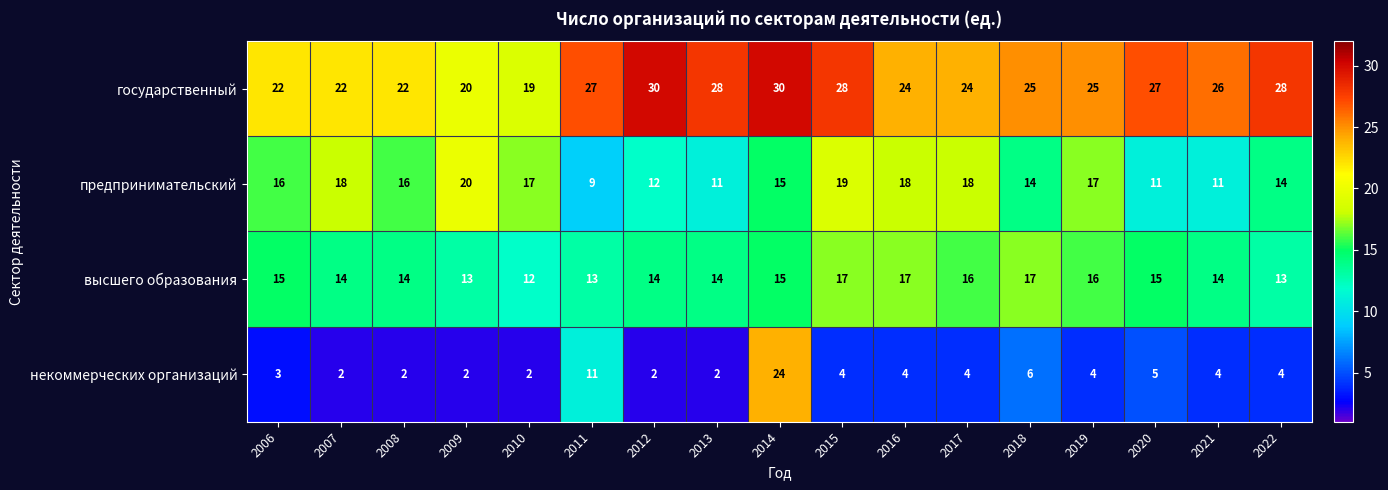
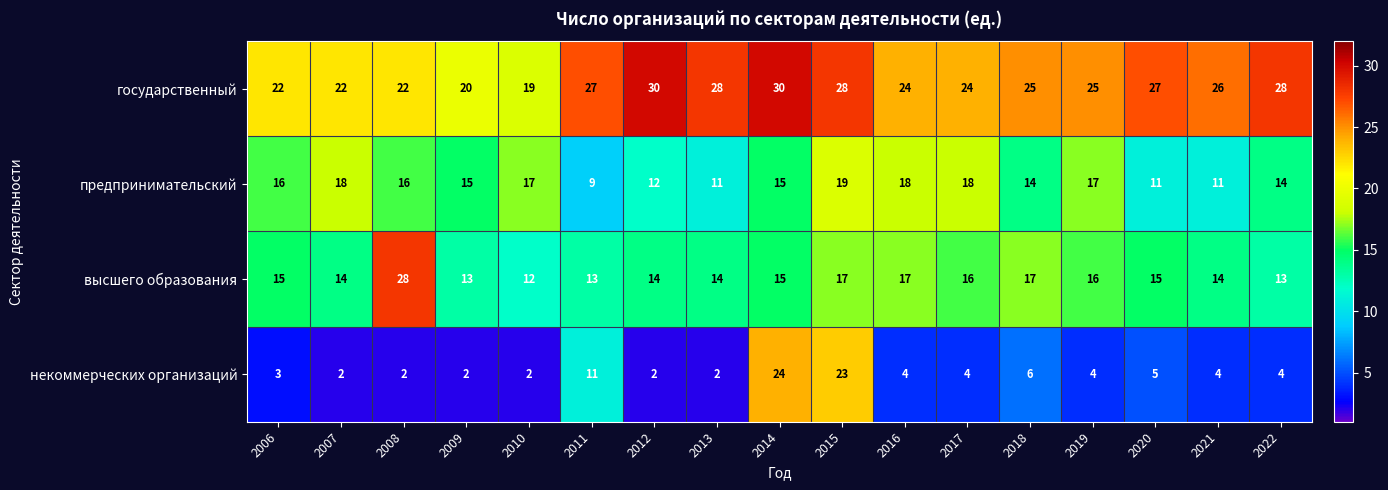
предпринимательский, 2009: 20 -> 15
высшего образования, 2008: 14 -> 28
некоммерческих организаций, 2015: 4 -> 23
